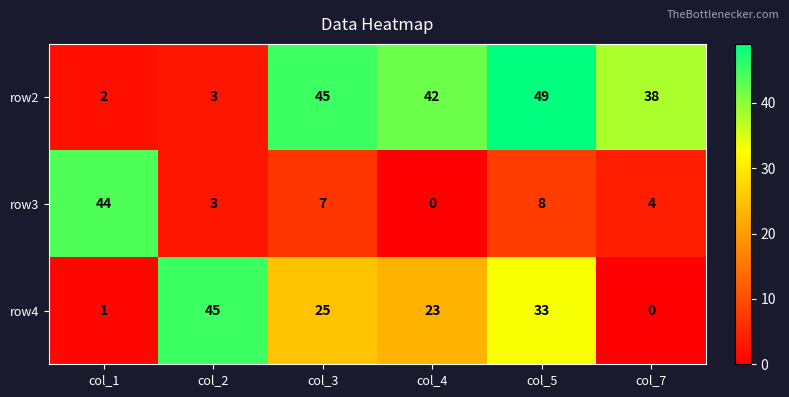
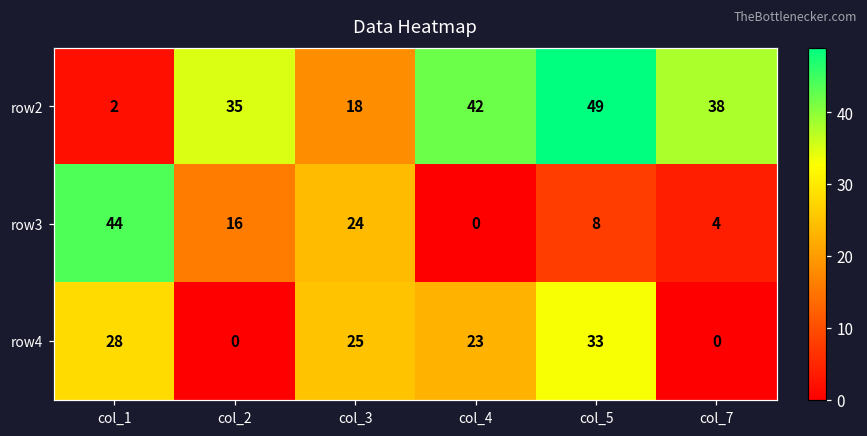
row2, col_2: 3 -> 35
row2, col_3: 45 -> 18
row3, col_2: 3 -> 16
row3, col_3: 7 -> 24
row4, col_1: 1 -> 28
row4, col_2: 45 -> 0
